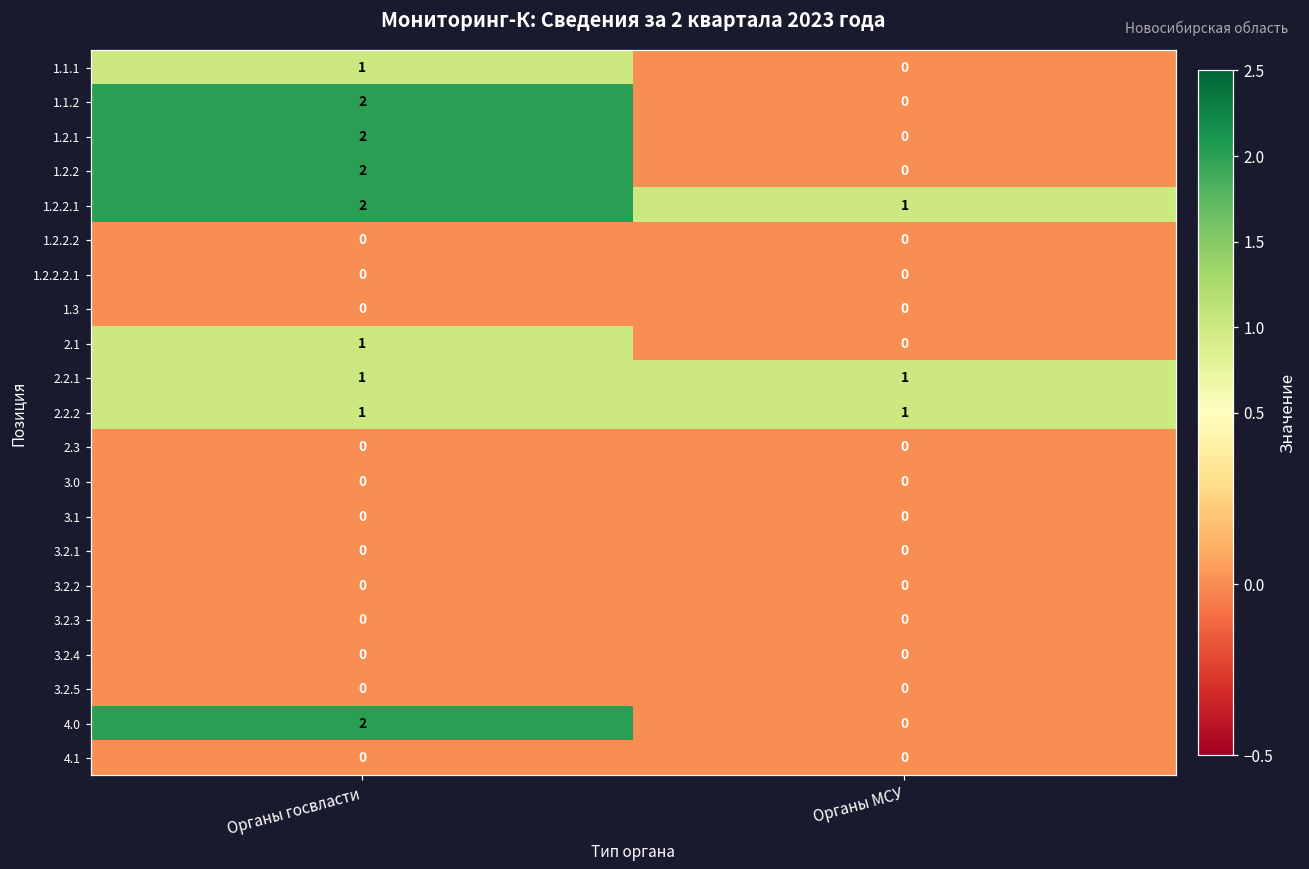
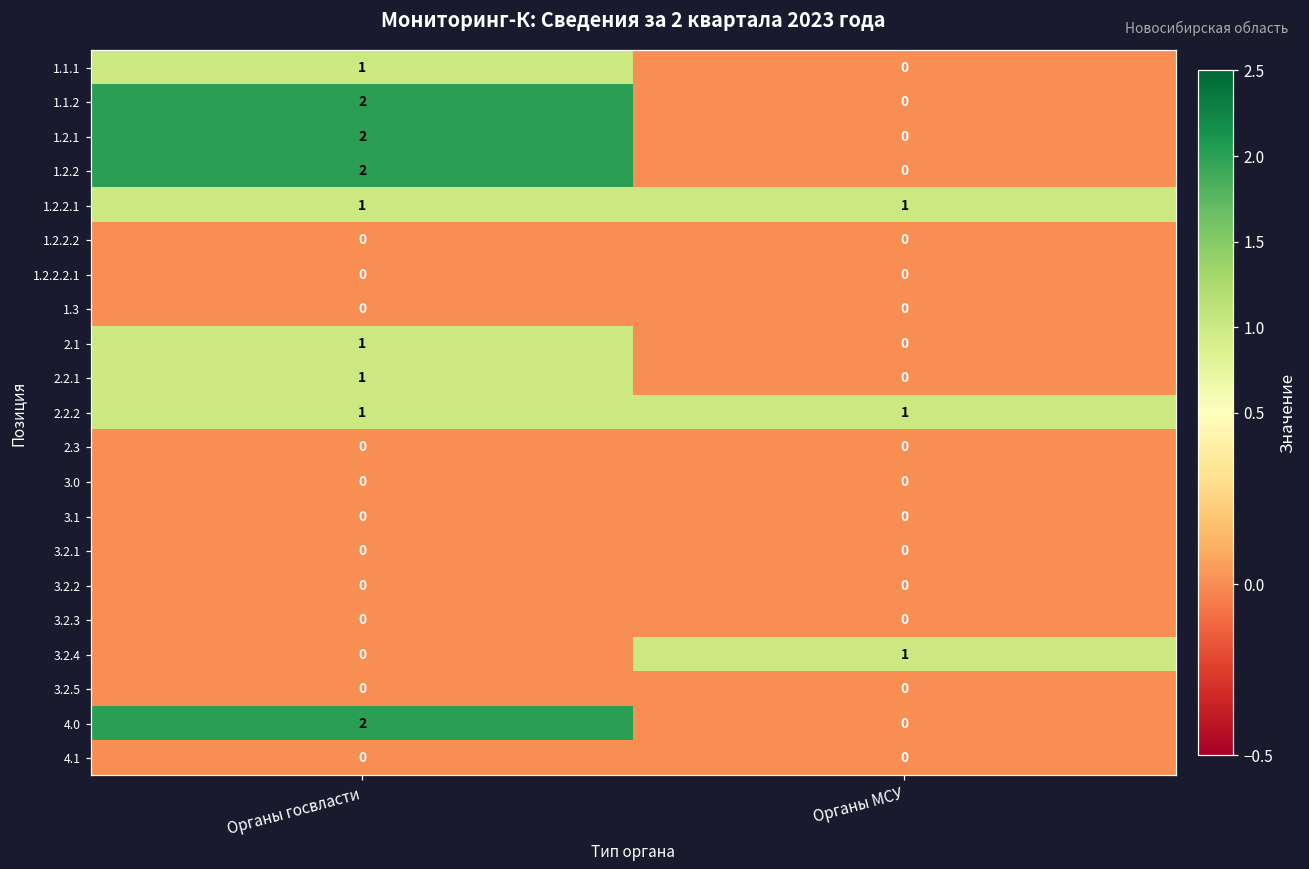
1.2.2.1, Органы госвласти: 2 -> 1
2.2.1, Органы МСУ: 1 -> 0
3.2.4, Органы МСУ: 0 -> 1
